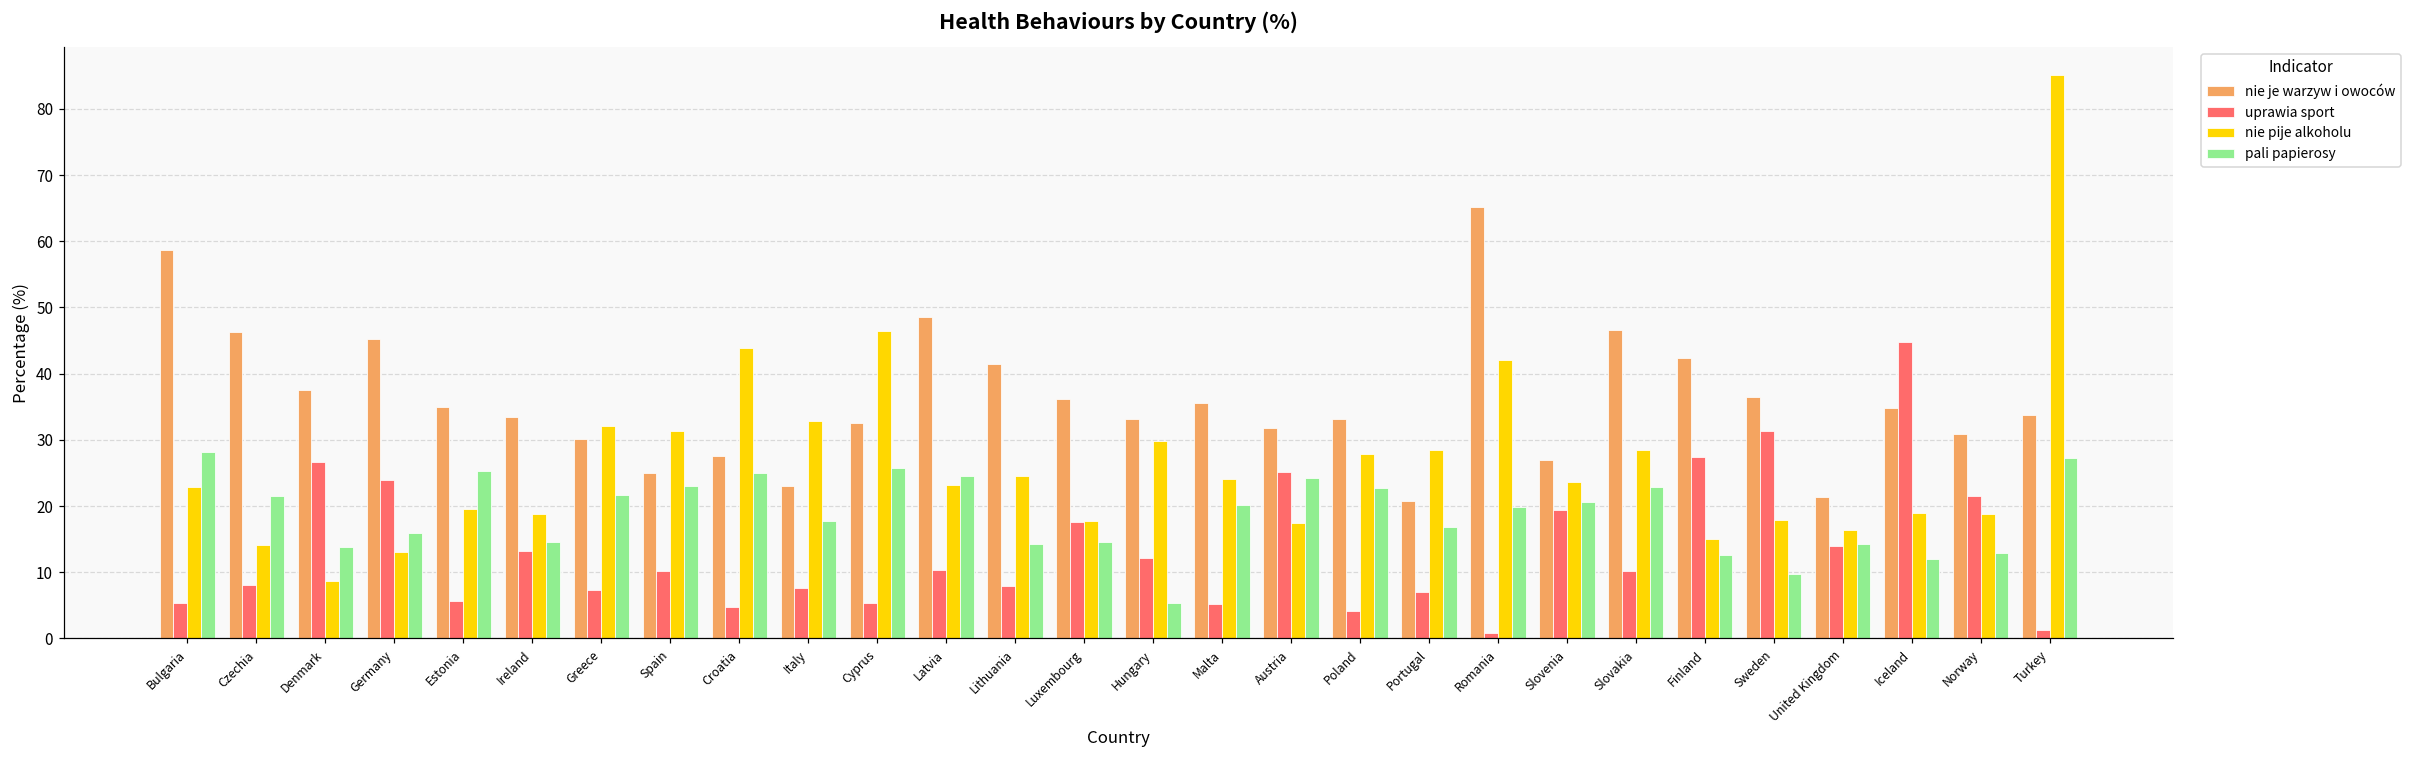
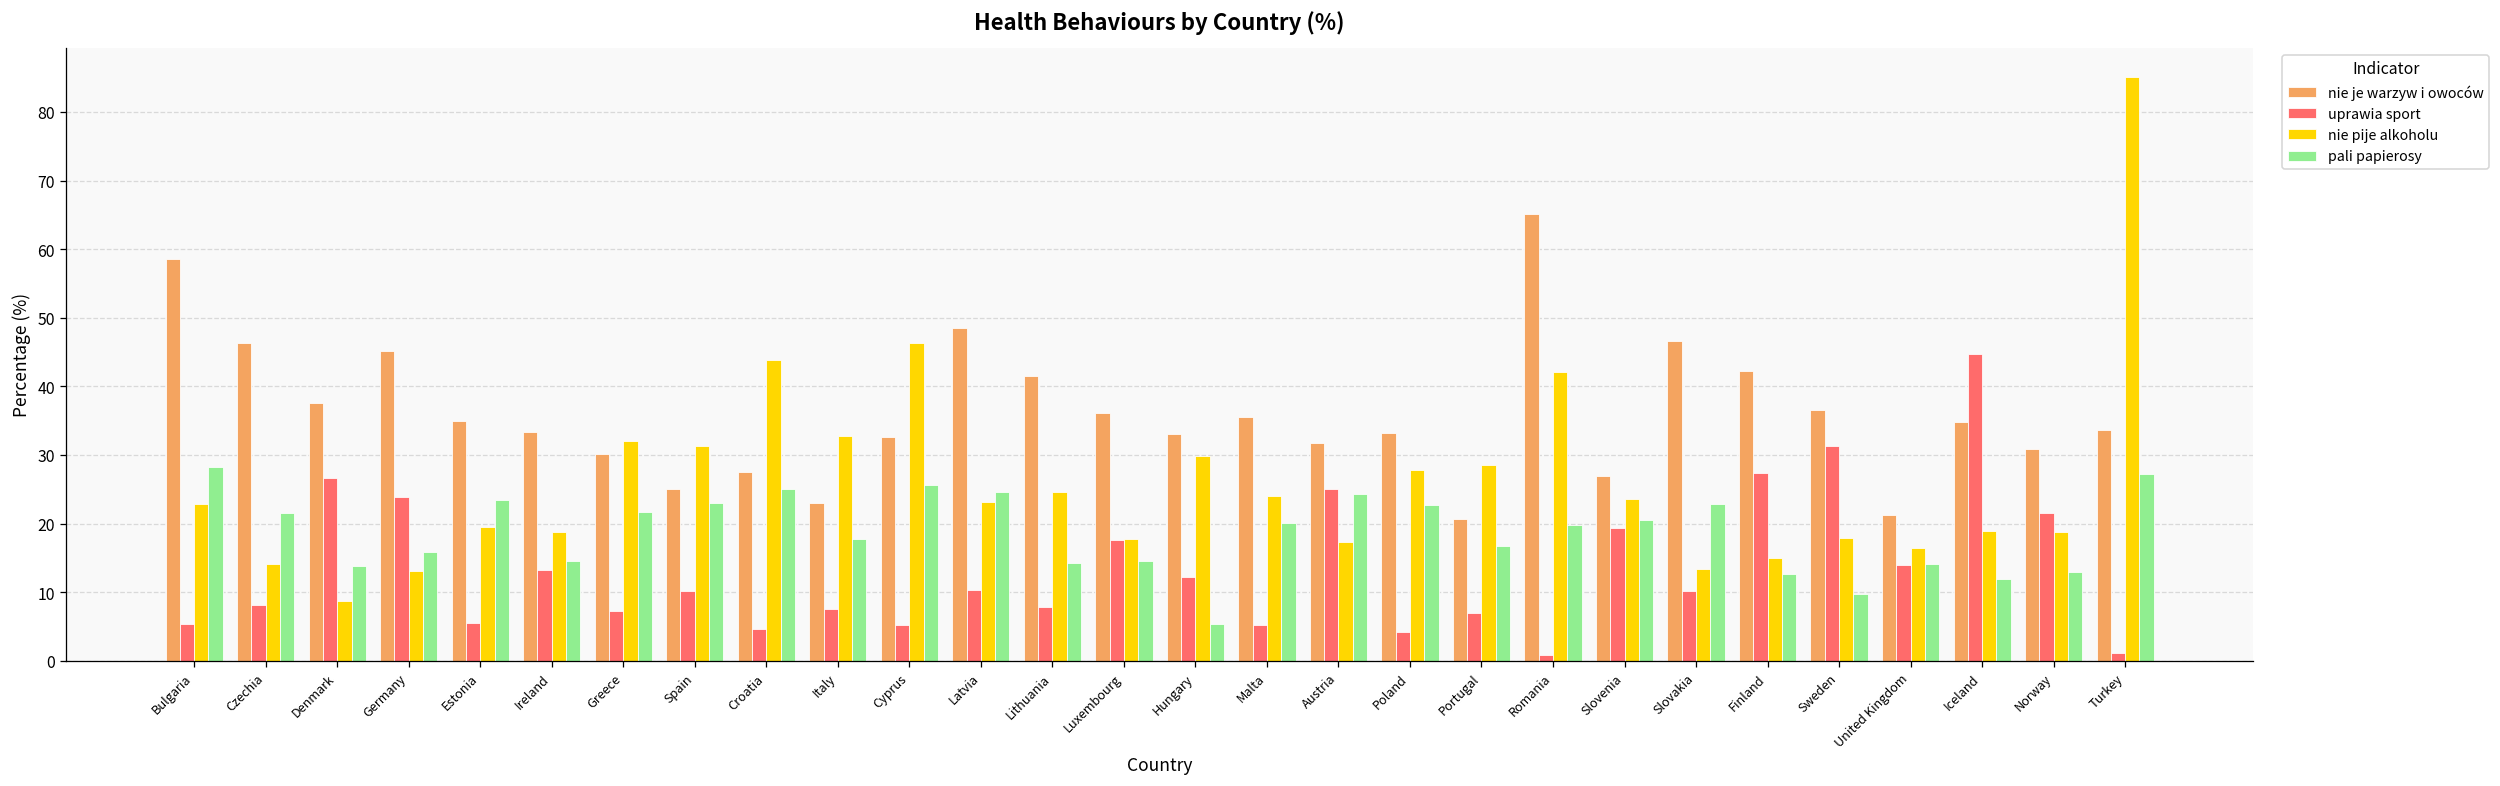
pali papierosy, Estonia: 25 -> 24
nie pije alkoholu, Slovakia: 28 -> 13
